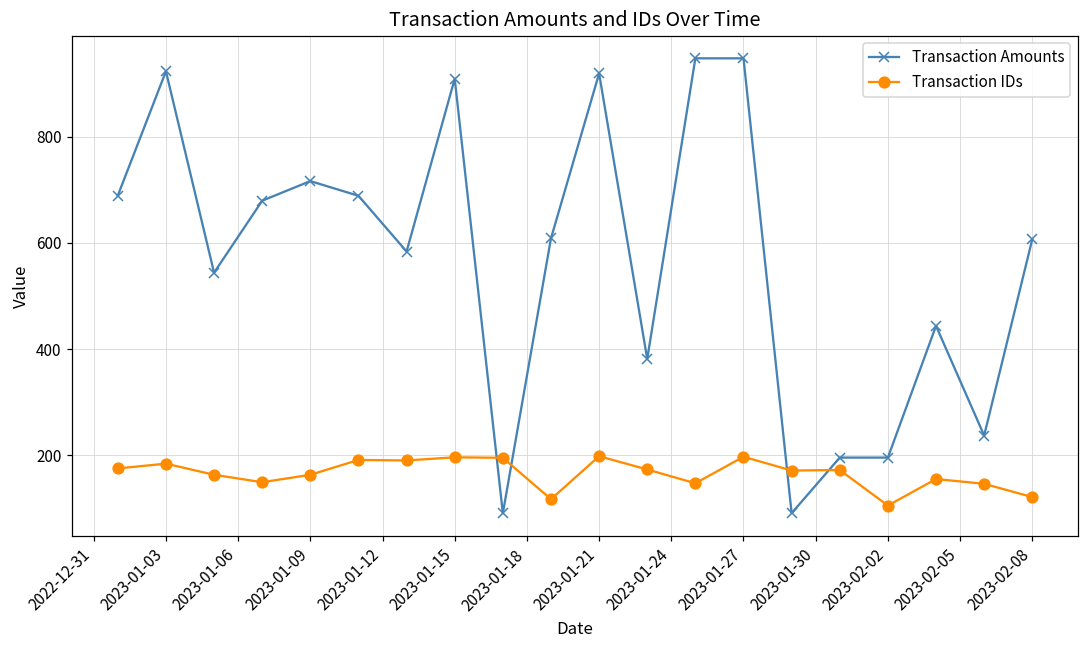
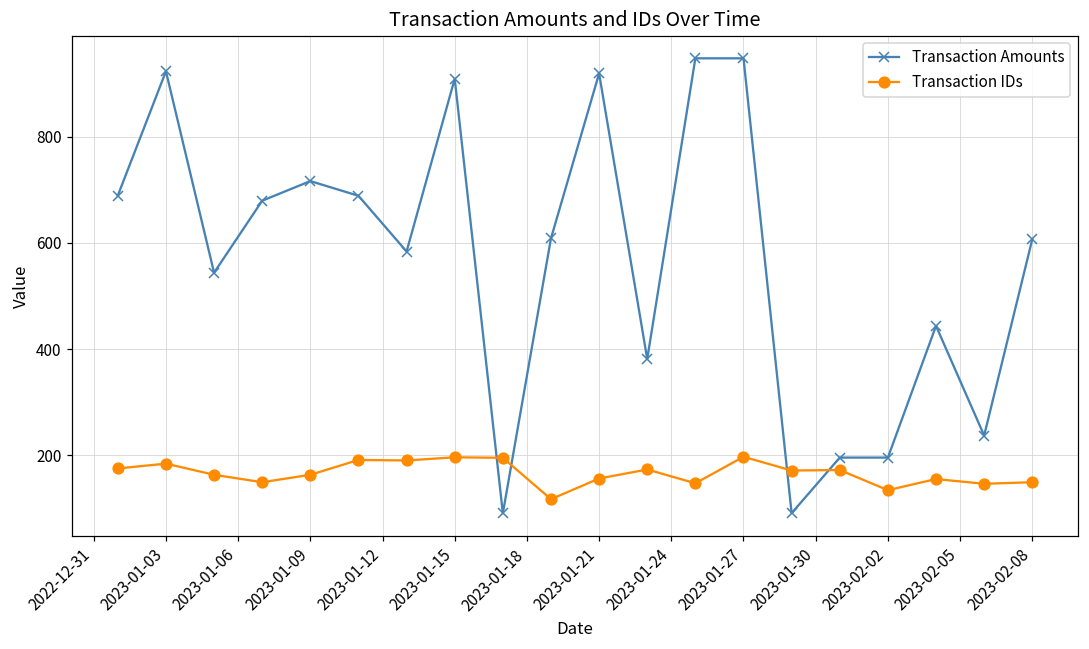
Transaction IDs, 2023-01-21: 200 -> 160
Transaction IDs, 2023-02-02: 110 -> 130
Transaction IDs, 2023-02-08: 120 -> 150
